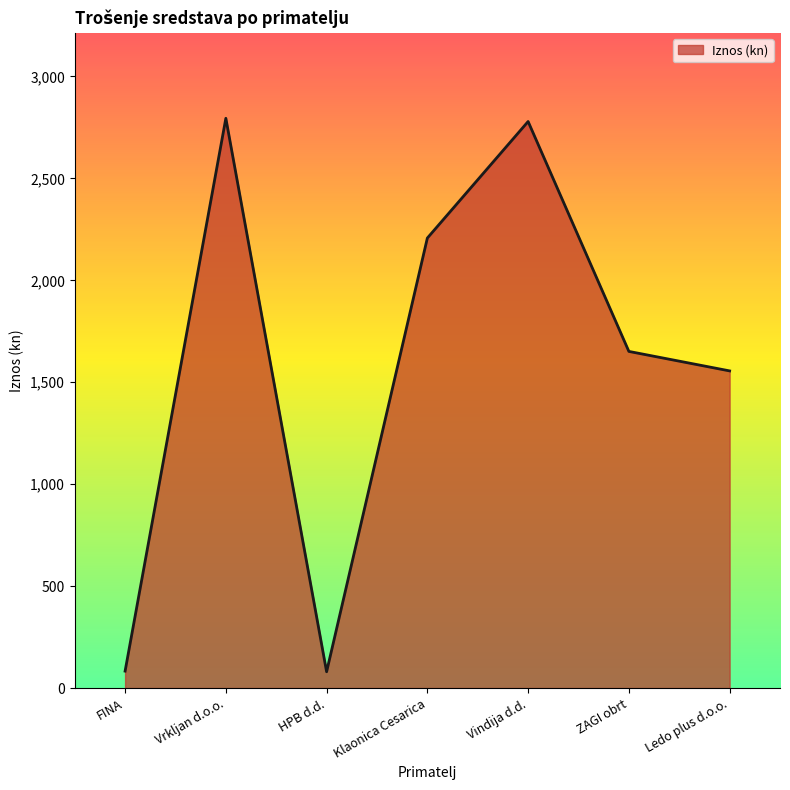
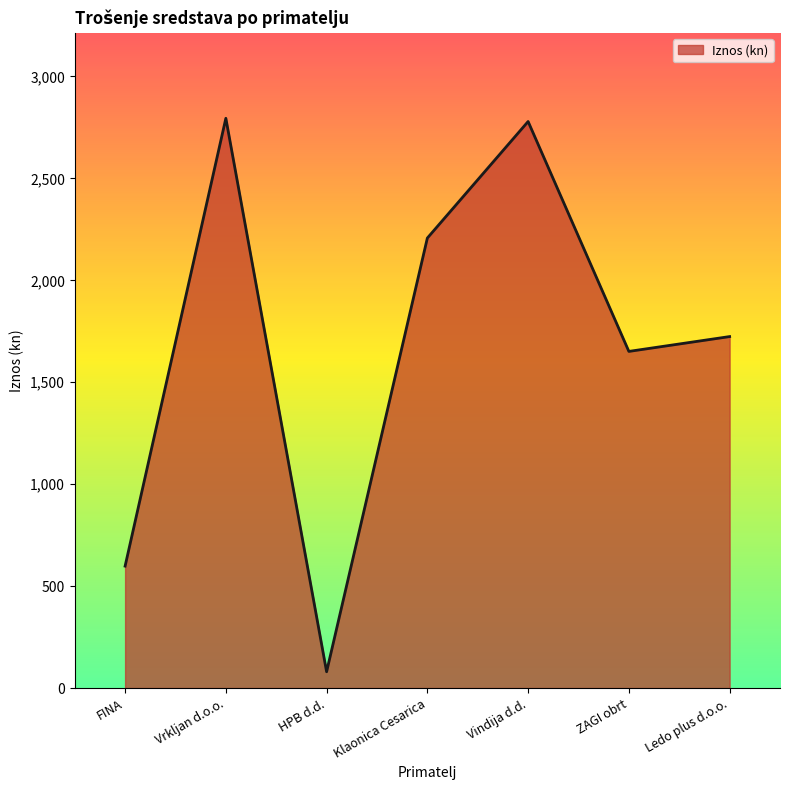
FINA: 80 -> 600
Ledo plus d.o.o.: 1,560 -> 1,720
